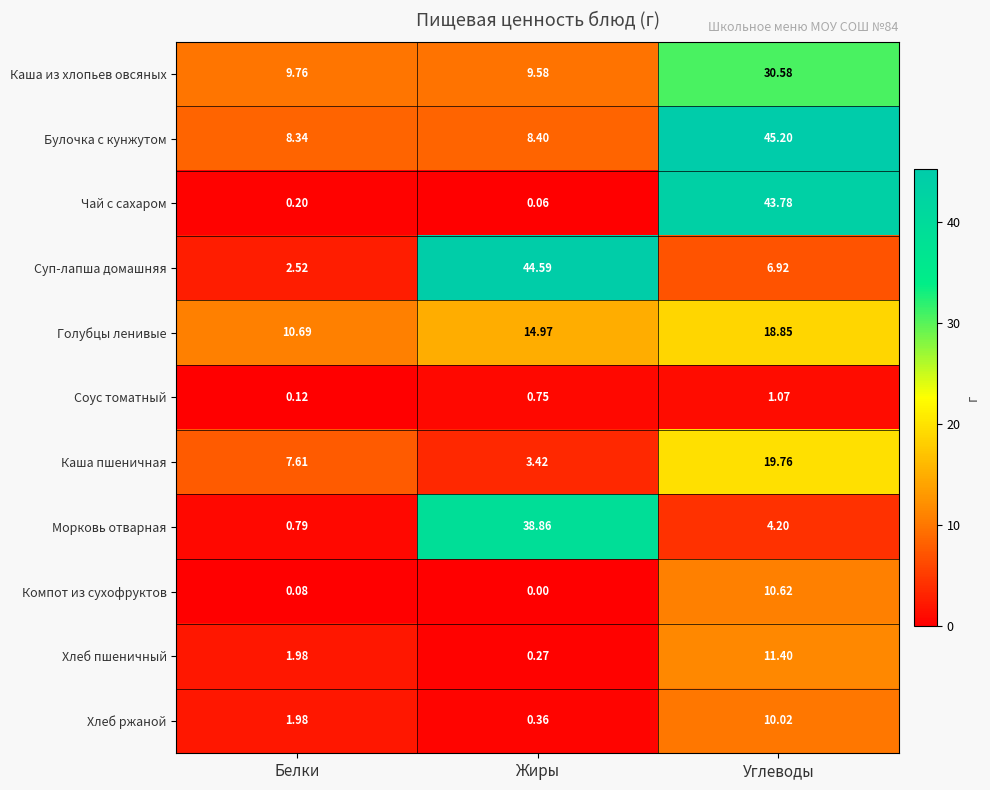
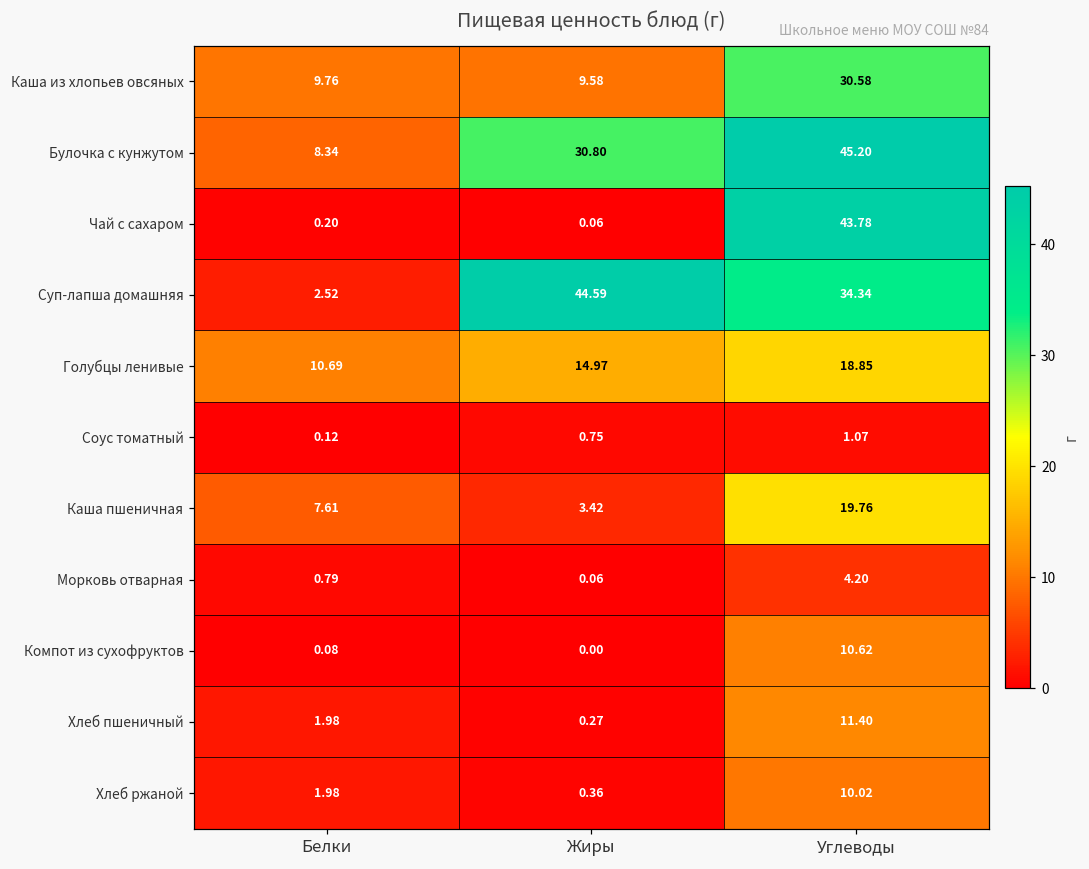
Булочка с кунжутом, Жиры: 8.40 -> 30.80
Суп-лапша домашняя, Углеводы: 6.92 -> 34.34
Морковь отварная, Жиры: 38.86 -> 0.06
